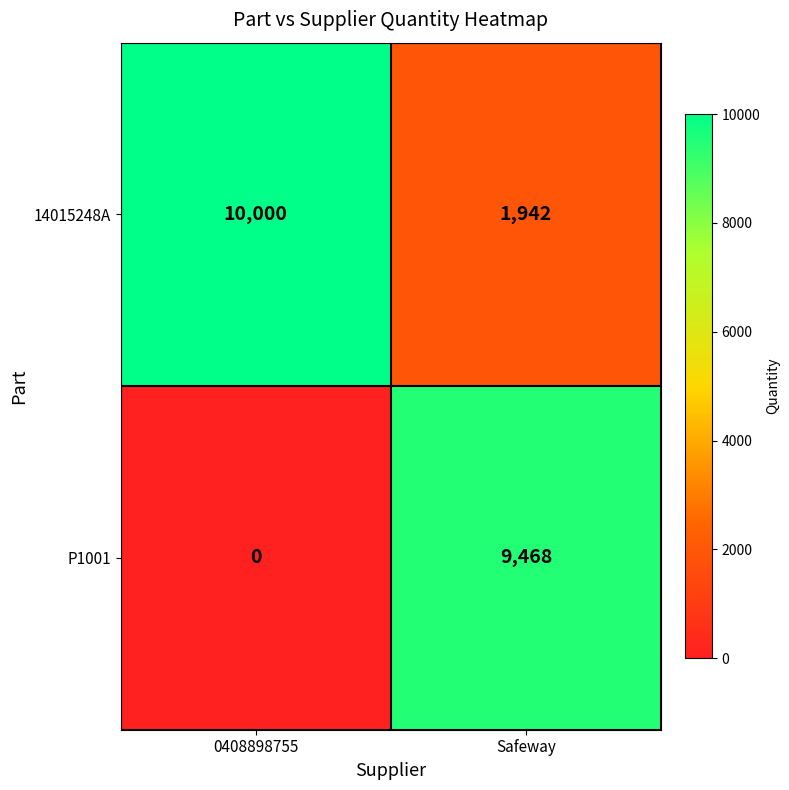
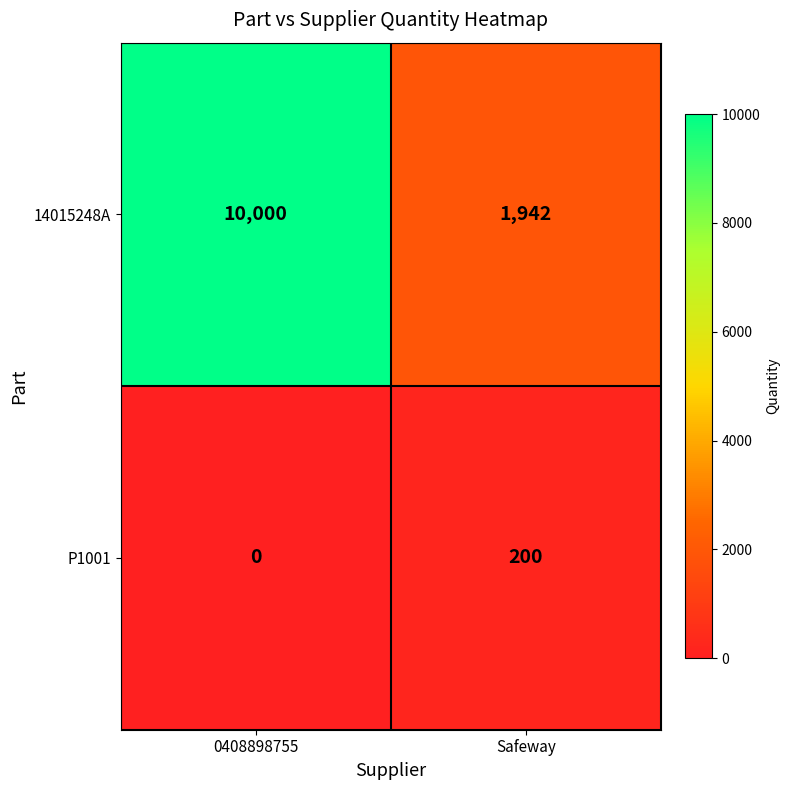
P1001, Safeway: 9,468 -> 200
